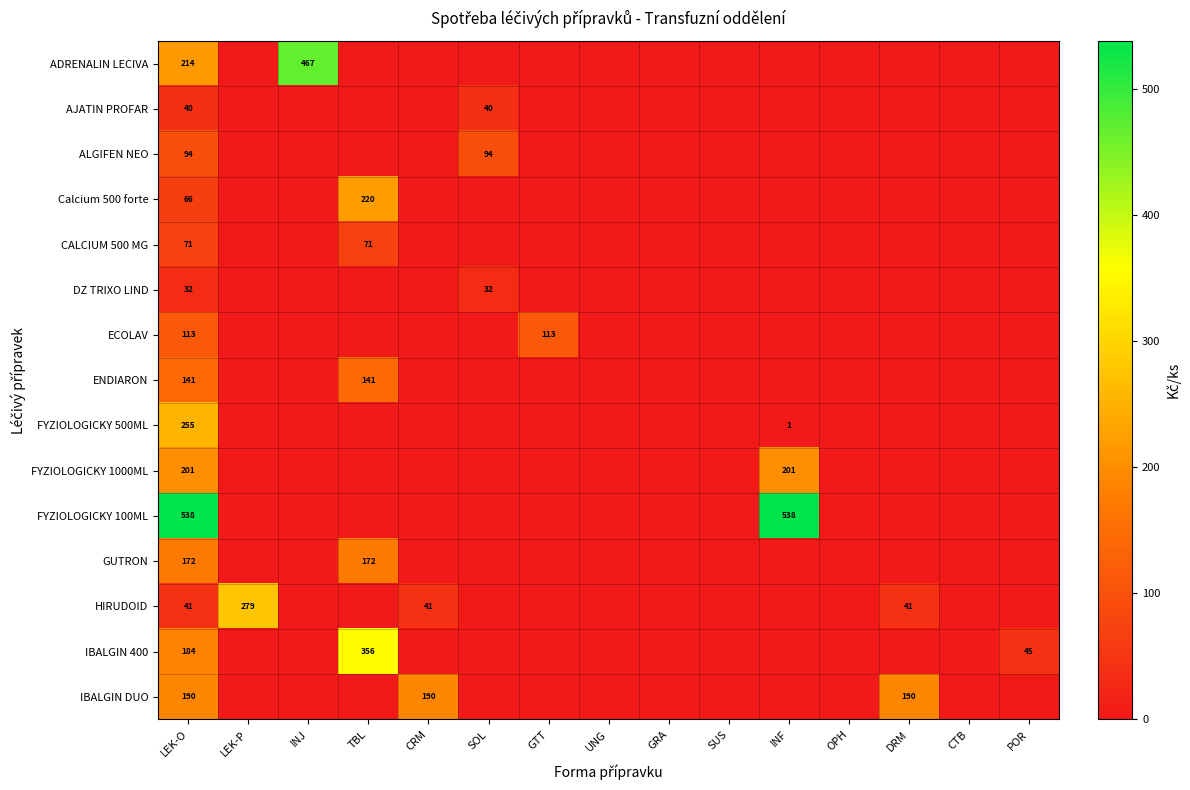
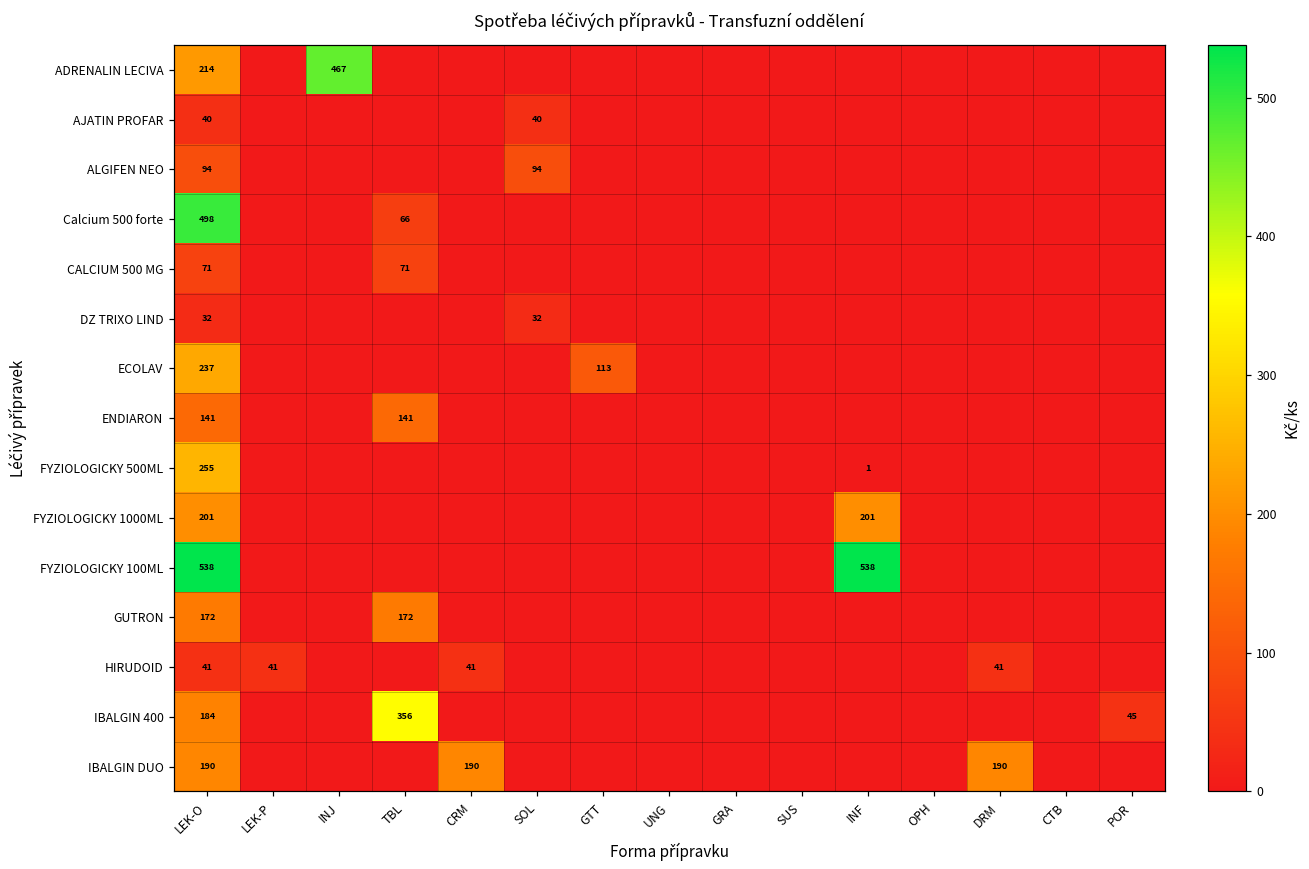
Calcium 500 forte, LEK-O: 66 -> 498
Calcium 500 forte, TBL: 220 -> 66
ECOLAV, LEK-O: 113 -> 237
HIRUDOID, LEK-P: 279 -> 41
